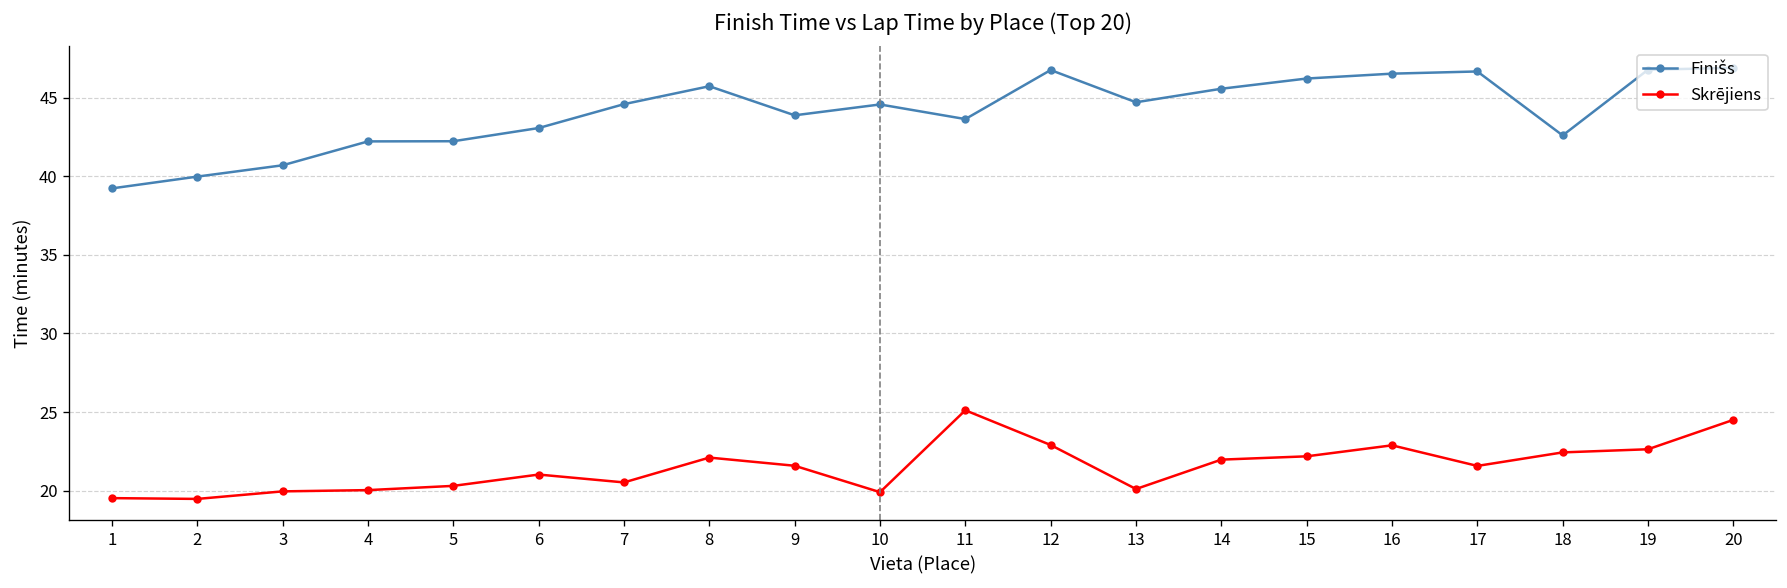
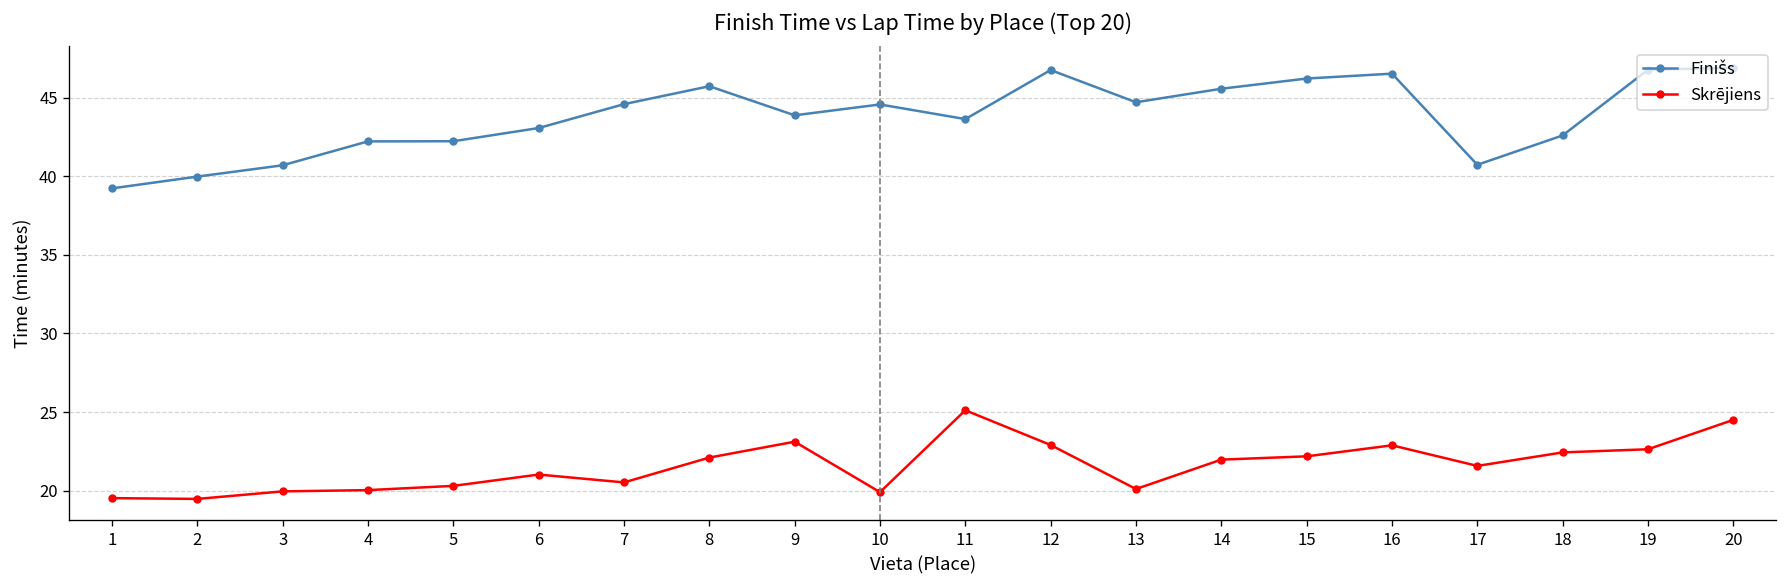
Skrējiens, 9: 21.6 -> 23.1
Finišs, 17: 46.7 -> 40.7
